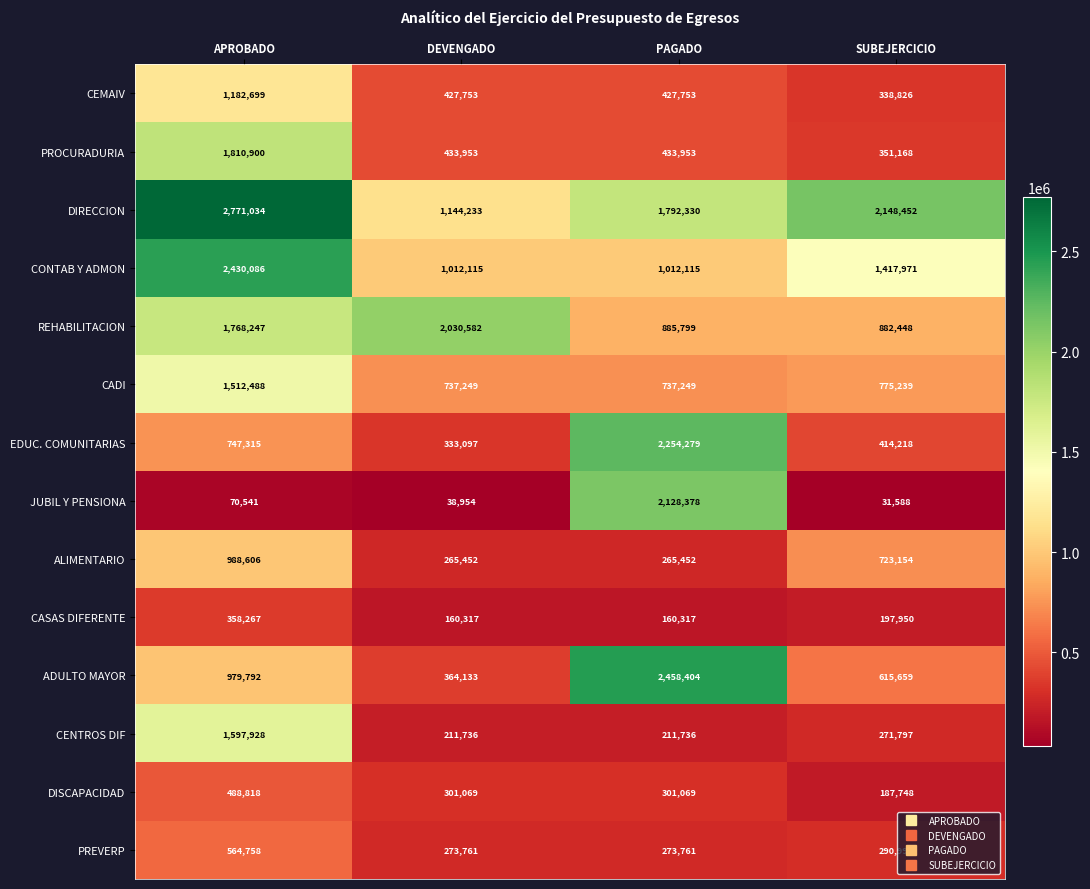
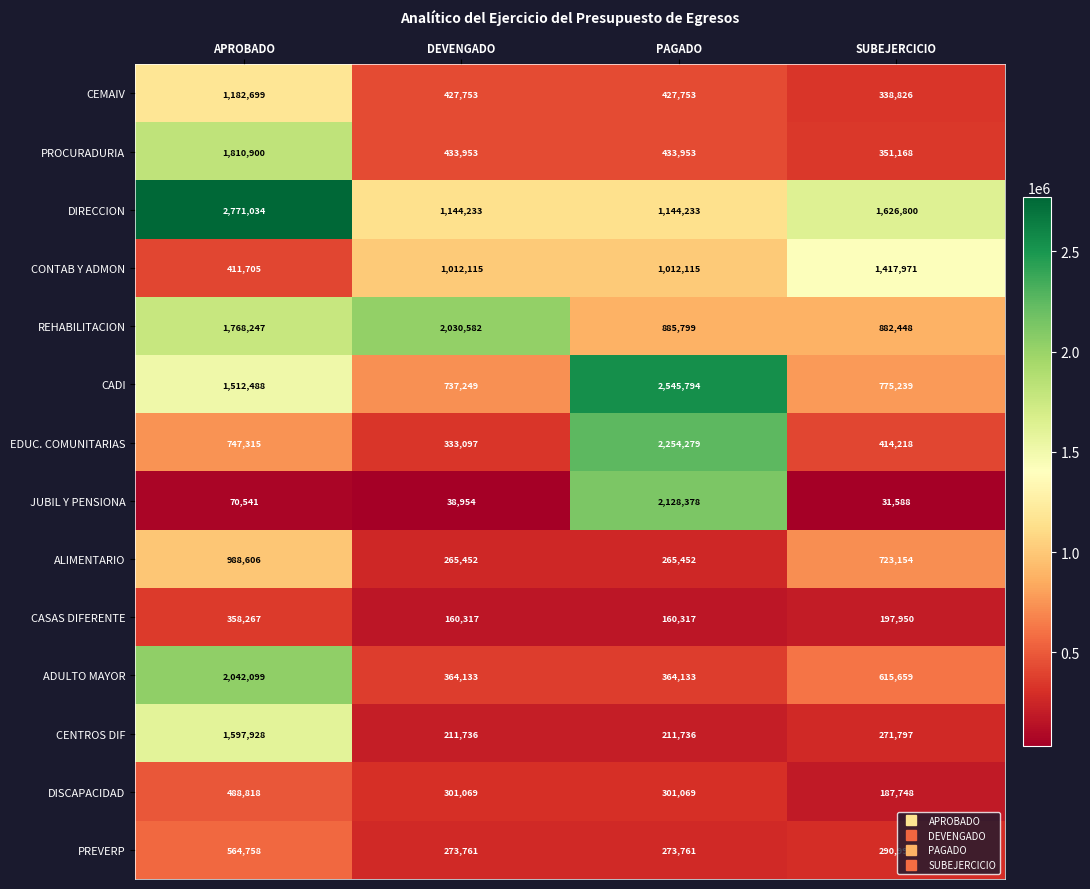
DIRECCION, PAGADO: 1,792,330 -> 1,144,233
DIRECCION, SUBEJERCICIO: 2,148,452 -> 1,626,800
CONTAB Y ADMON, APROBADO: 2,430,086 -> 411,705
CADI, PAGADO: 737,249 -> 2,545,794
ADULTO MAYOR, APROBADO: 979,792 -> 2,042,099
ADULTO MAYOR, PAGADO: 2,458,404 -> 364,133
